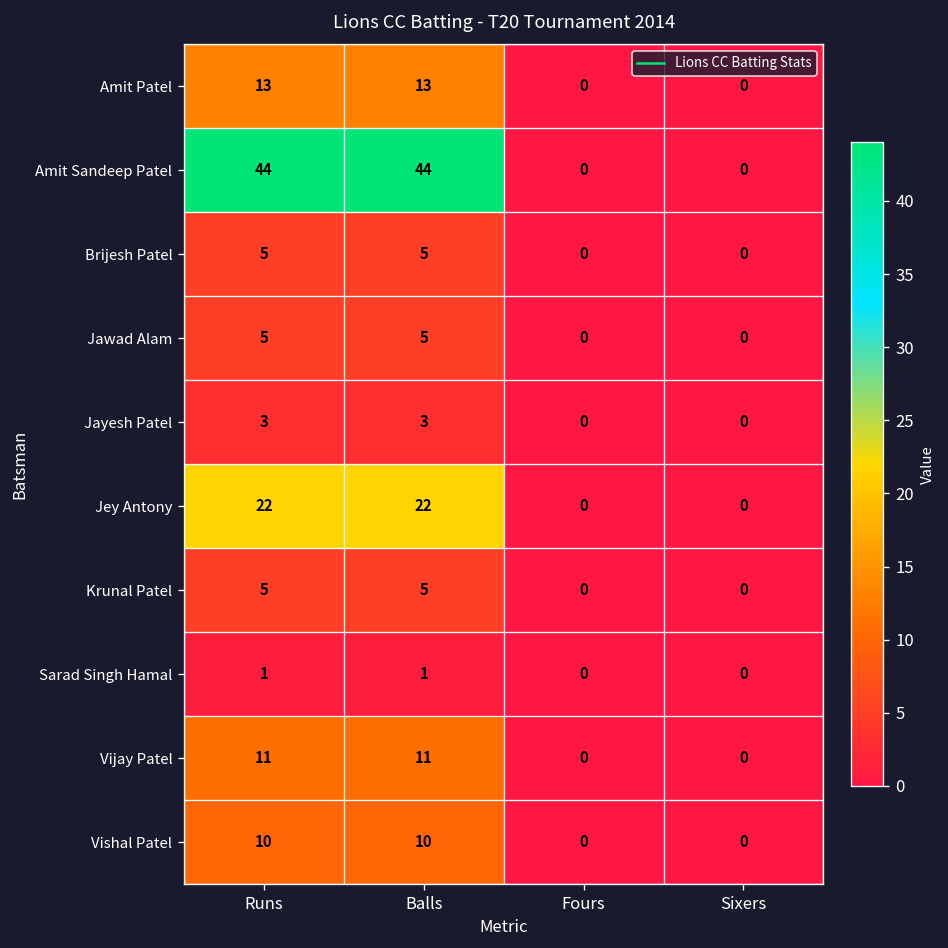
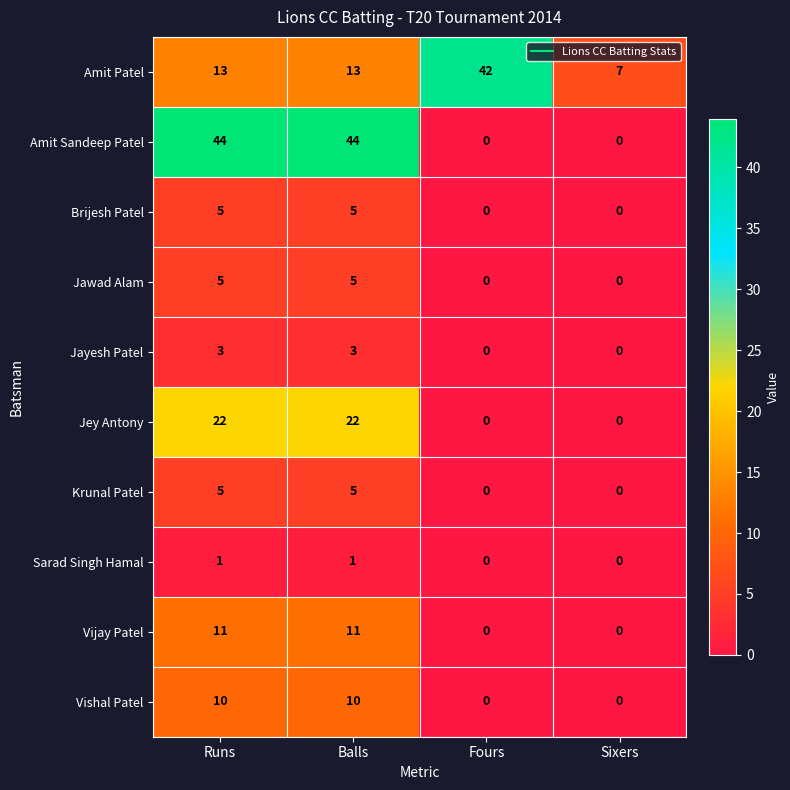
Amit Patel, Fours: 0 -> 42
Amit Patel, Sixers: 0 -> 7
